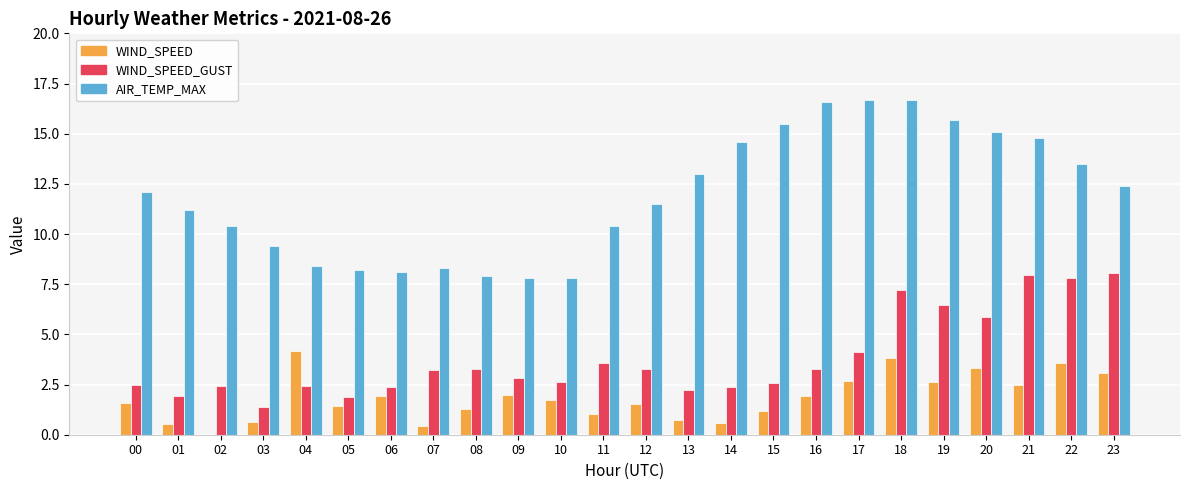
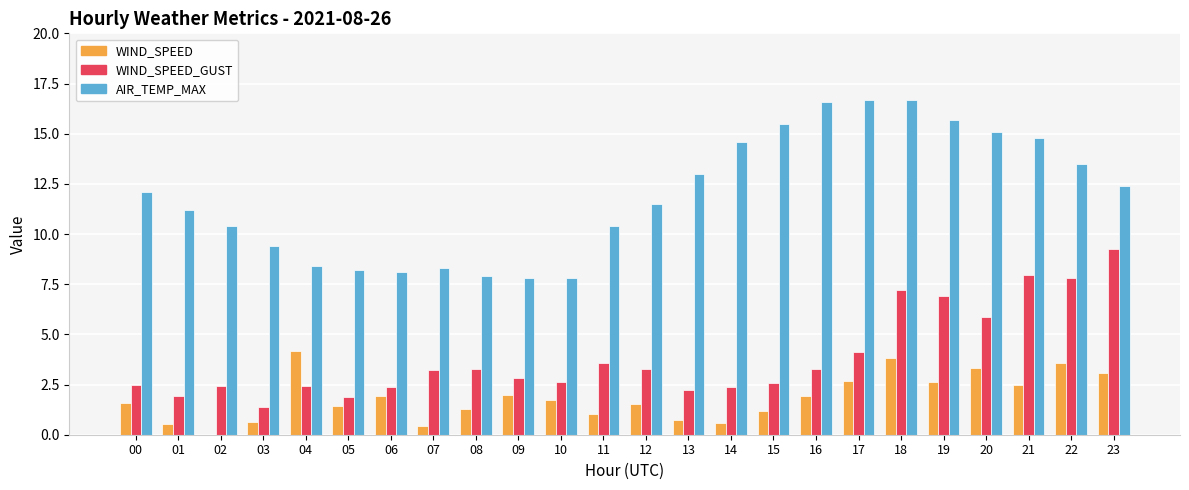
WIND_SPEED_GUST, 19: 6.4 -> 6.9
WIND_SPEED_GUST, 23: 8.1 -> 9.3
